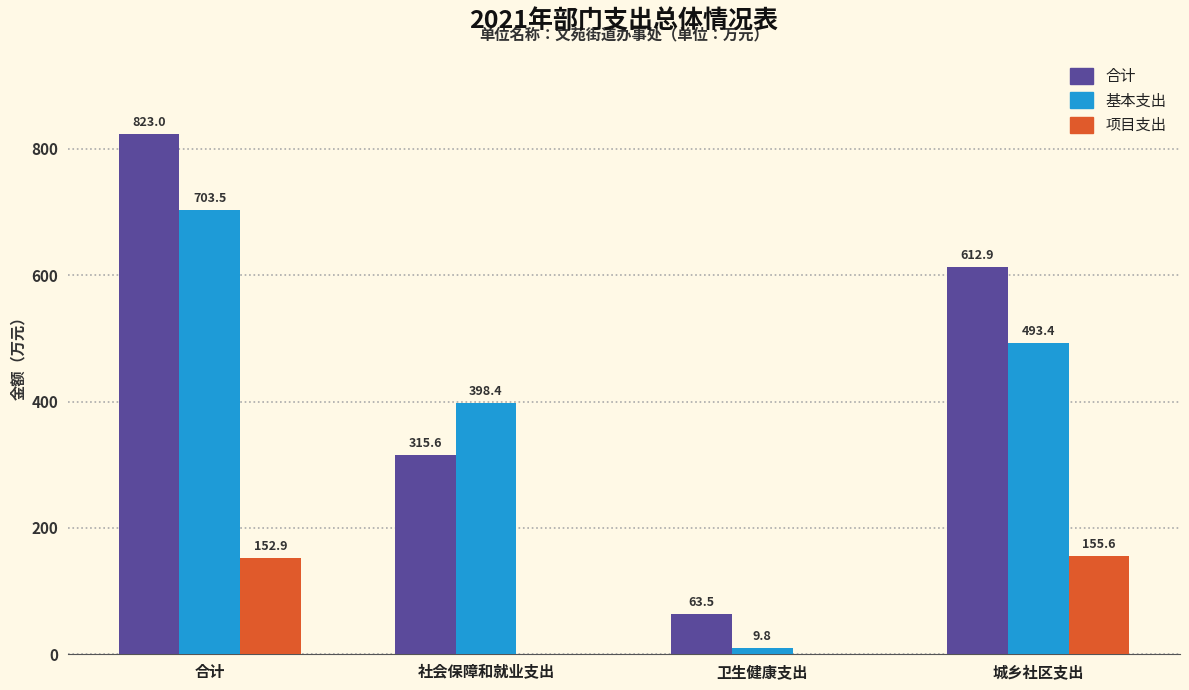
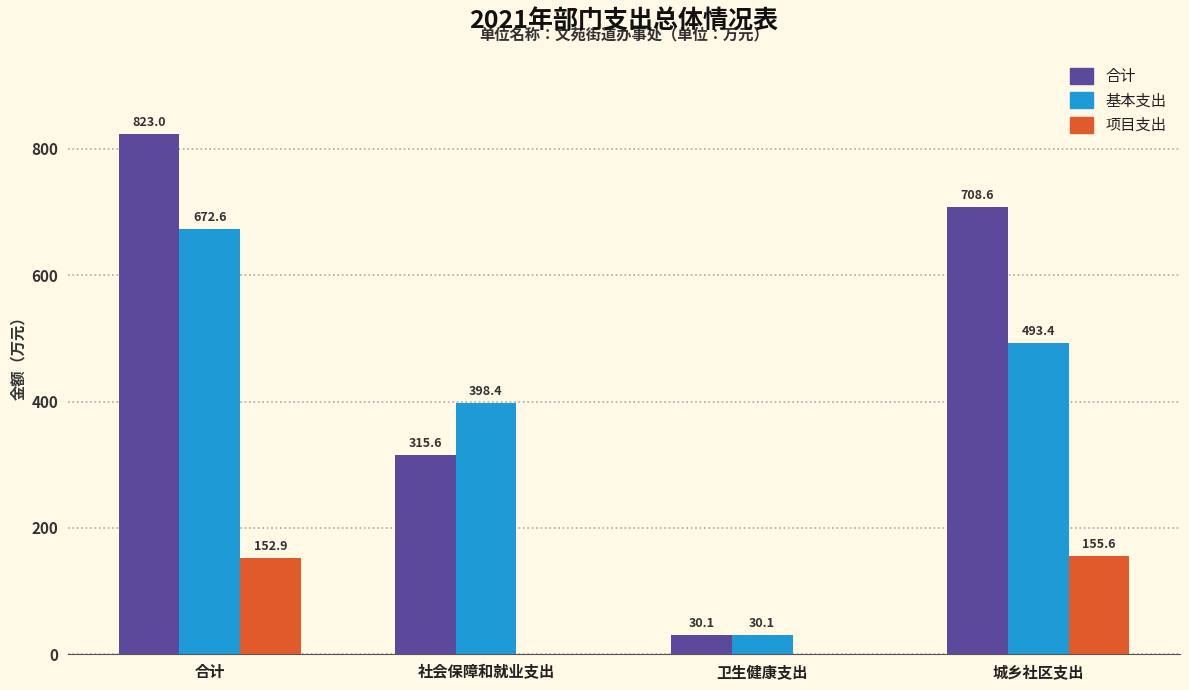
基本支出, 合计: 703.5 -> 672.6
合计, 卫生健康支出: 63.5 -> 30.1
基本支出, 卫生健康支出: 9.8 -> 30.1
合计, 城乡社区支出: 612.9 -> 708.6
